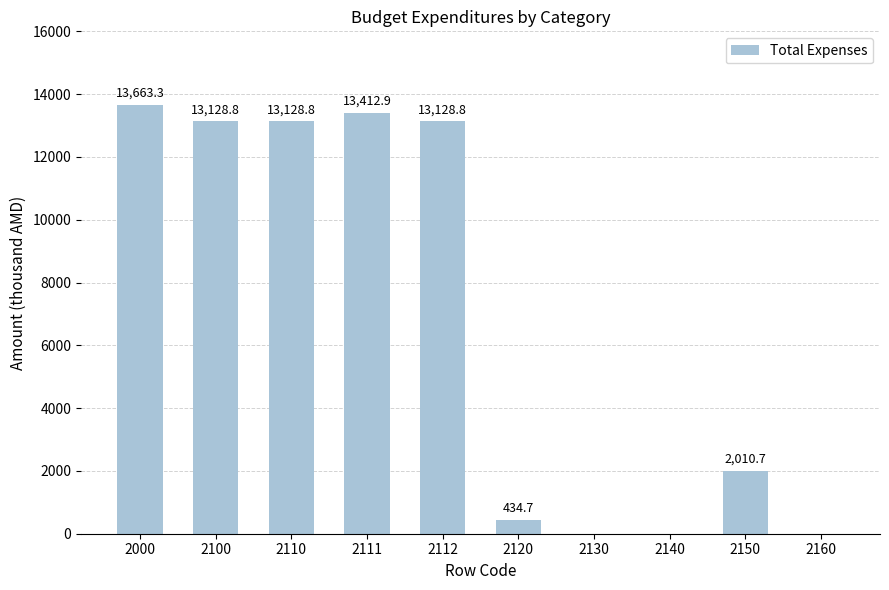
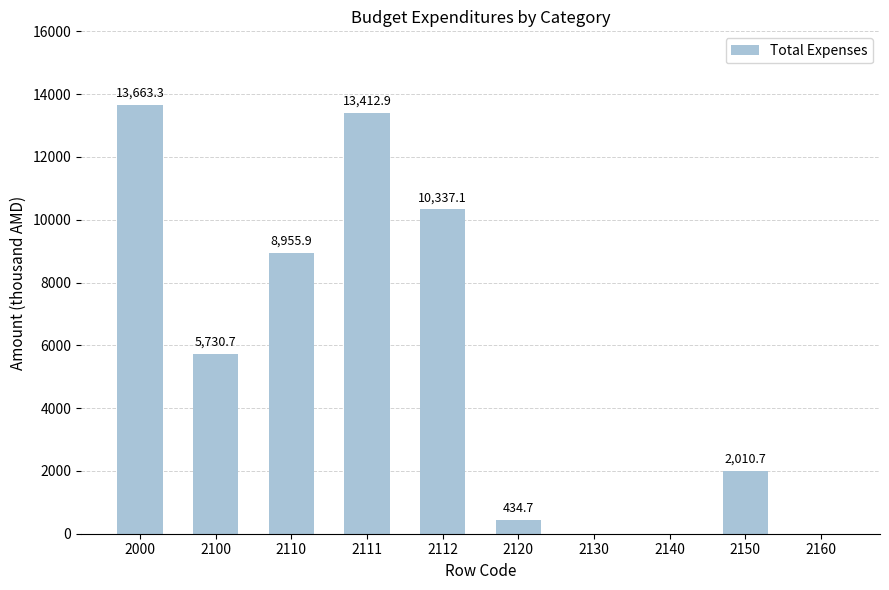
2100: 13,128.8 -> 5,730.7
2110: 13,128.8 -> 8,955.9
2112: 13,128.8 -> 10,337.1
